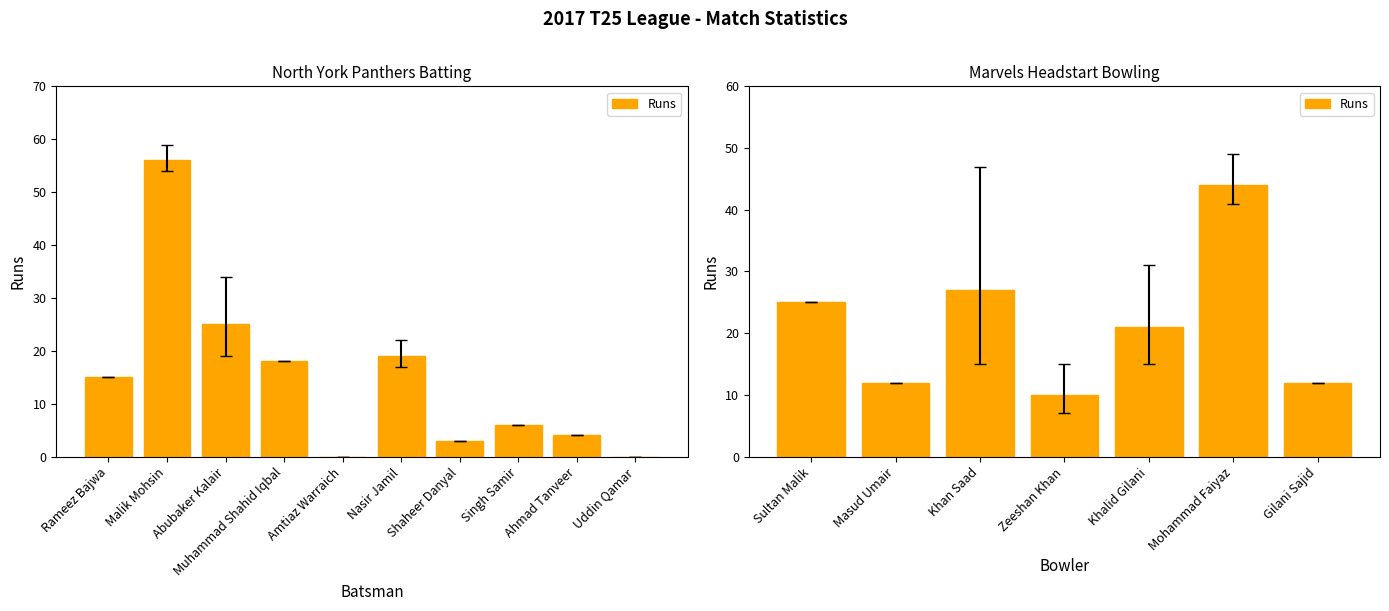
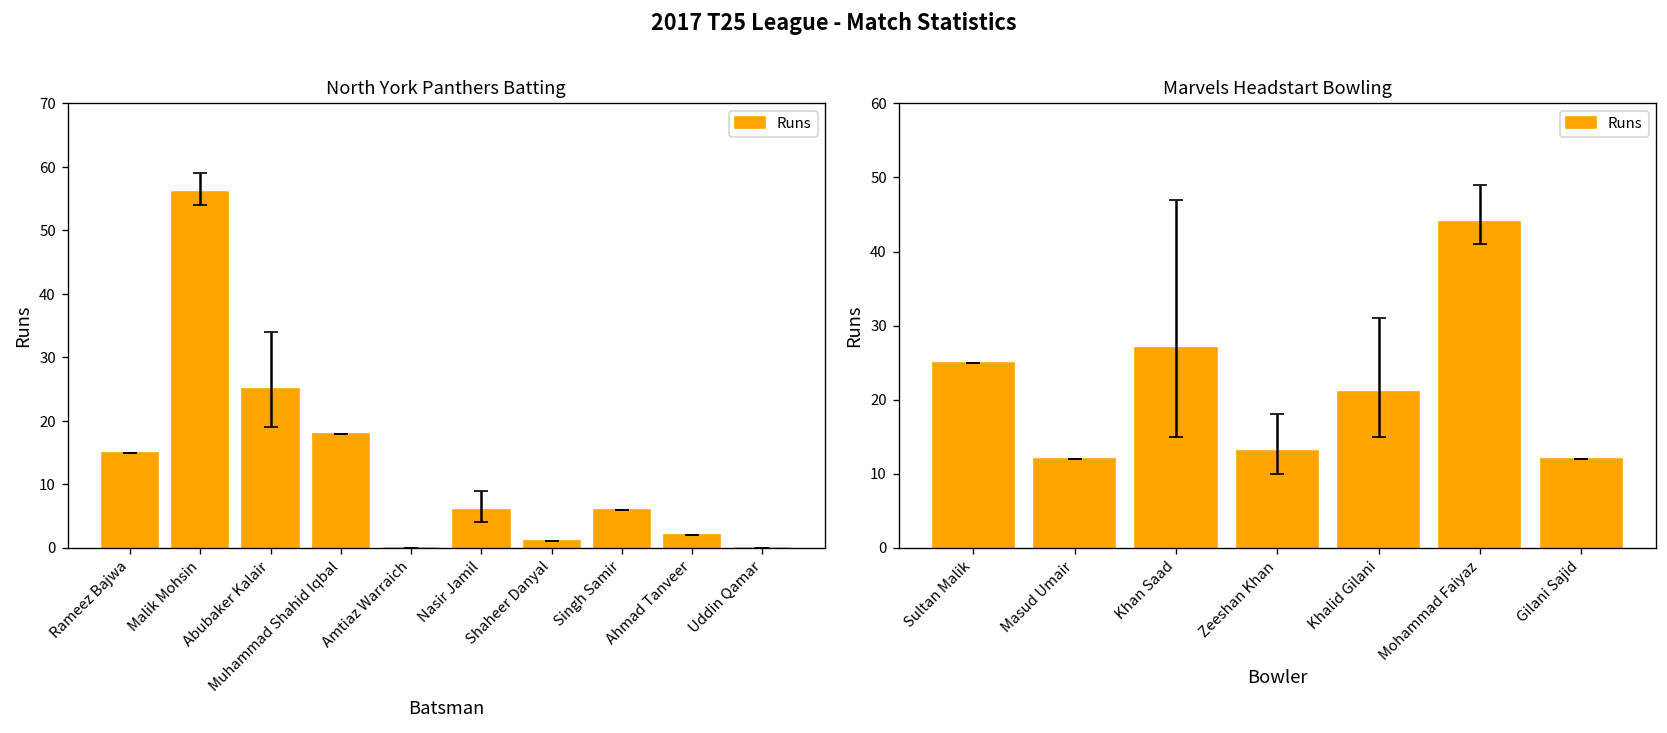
North York Panthers Batting, Runs, Nasir Jamil: 19 -> 6
North York Panthers Batting, Runs, Shaheer Danyal: 3 -> 1
North York Panthers Batting, Runs, Ahmad Tanveer: 4 -> 2
Marvels Headstart Bowling, Runs, Zeeshan Khan: 10 -> 13
